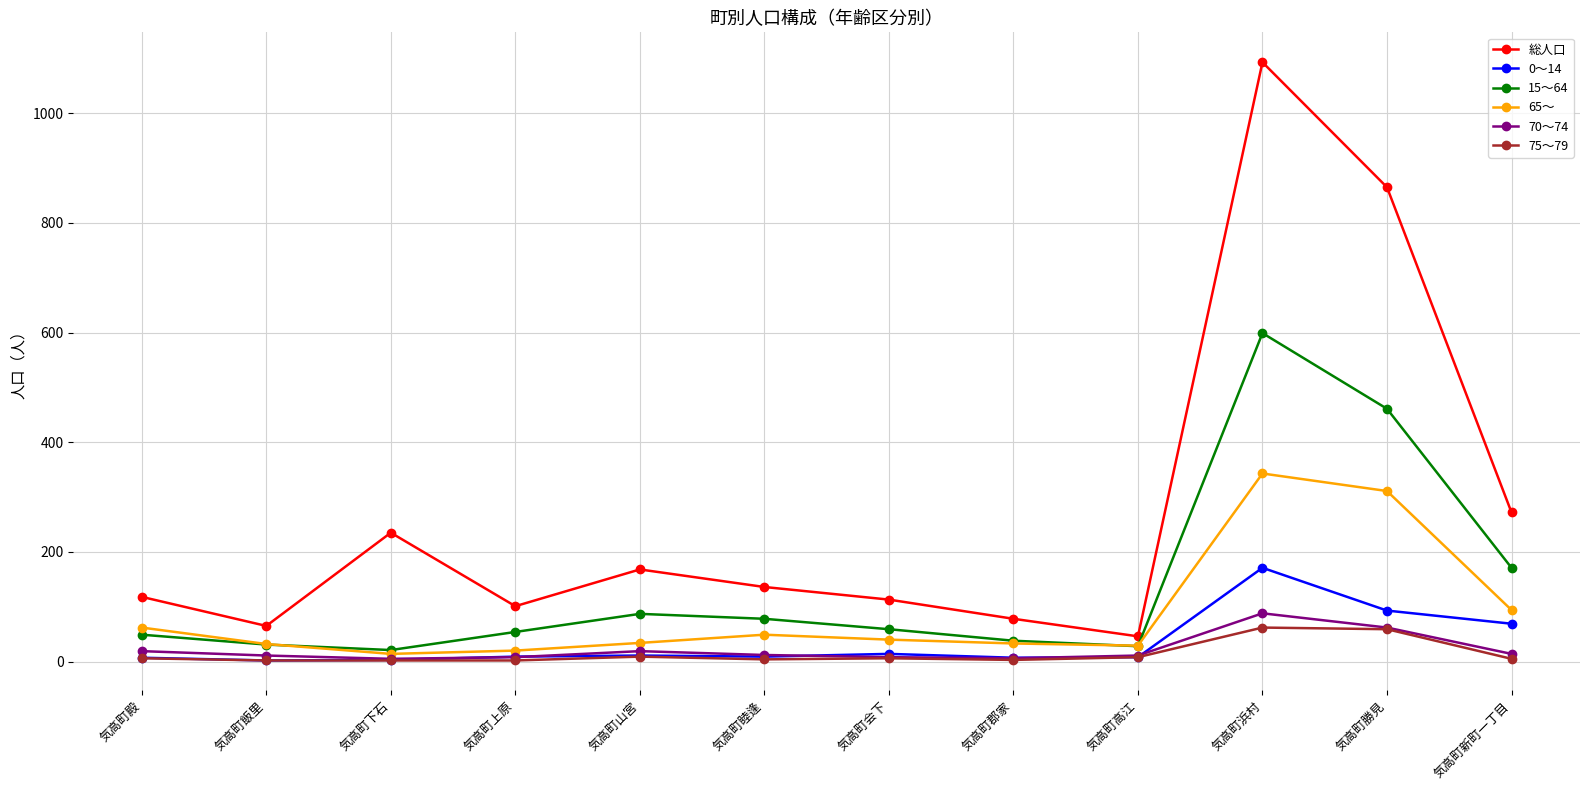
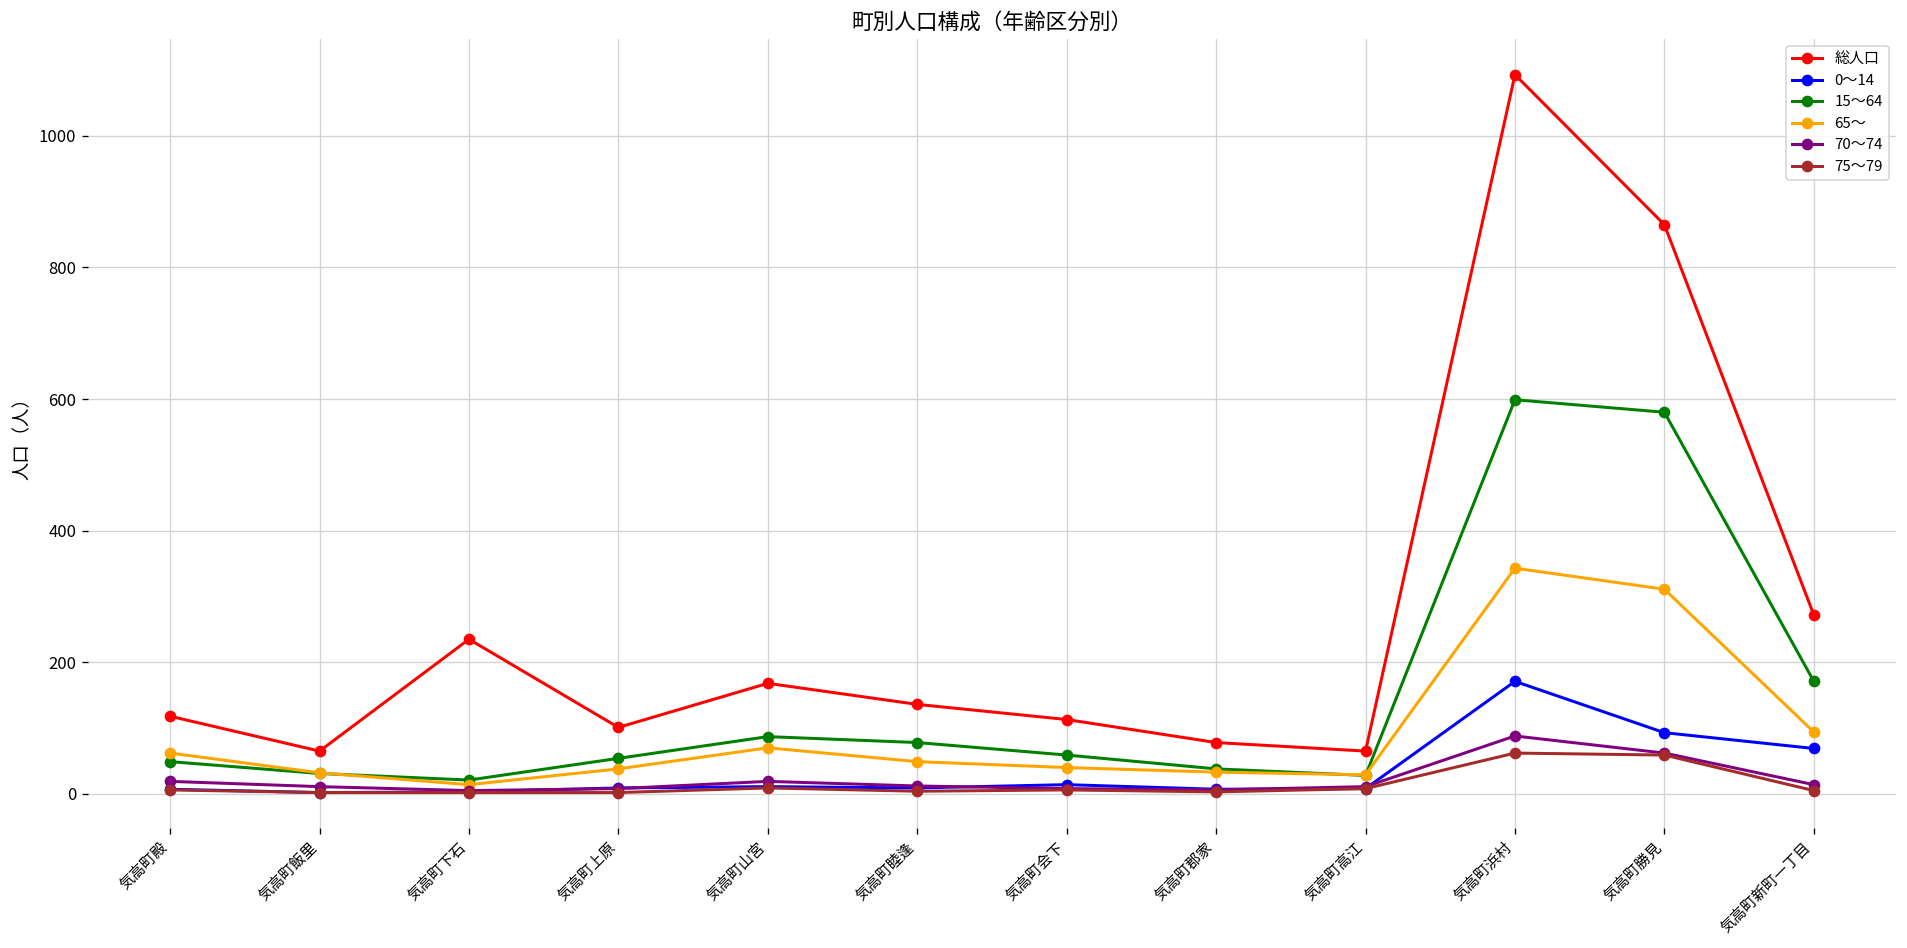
65～, 気高町上原: 20 -> 40
65～, 気高町山宮: 30 -> 70
総人口, 気高町高江: 50 -> 70
15～64, 気高町勝見: 460 -> 580
